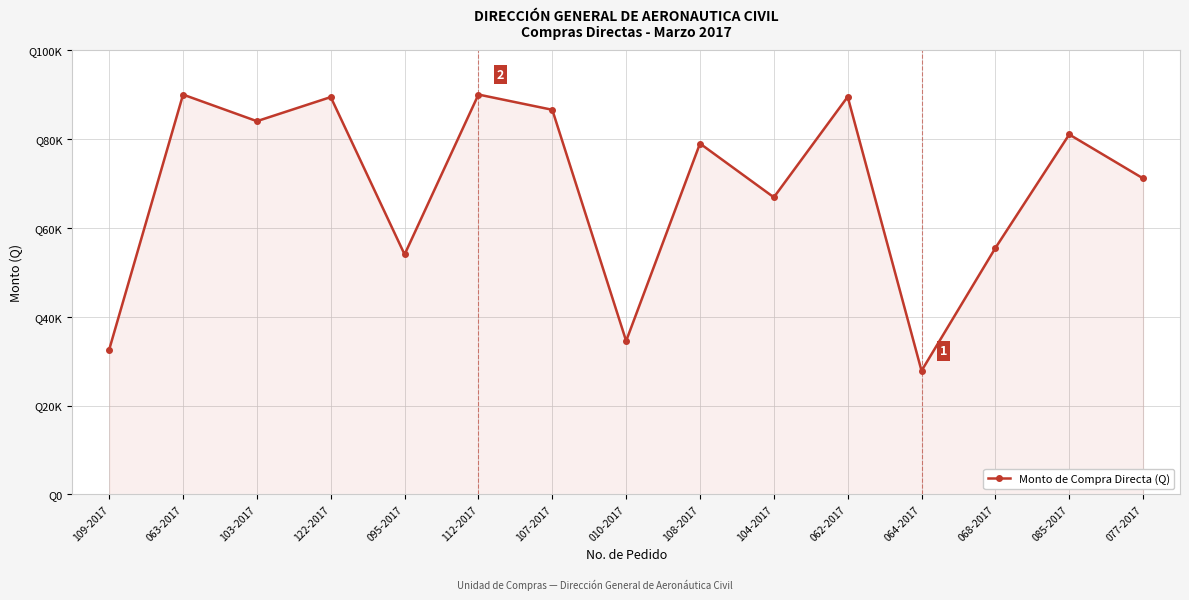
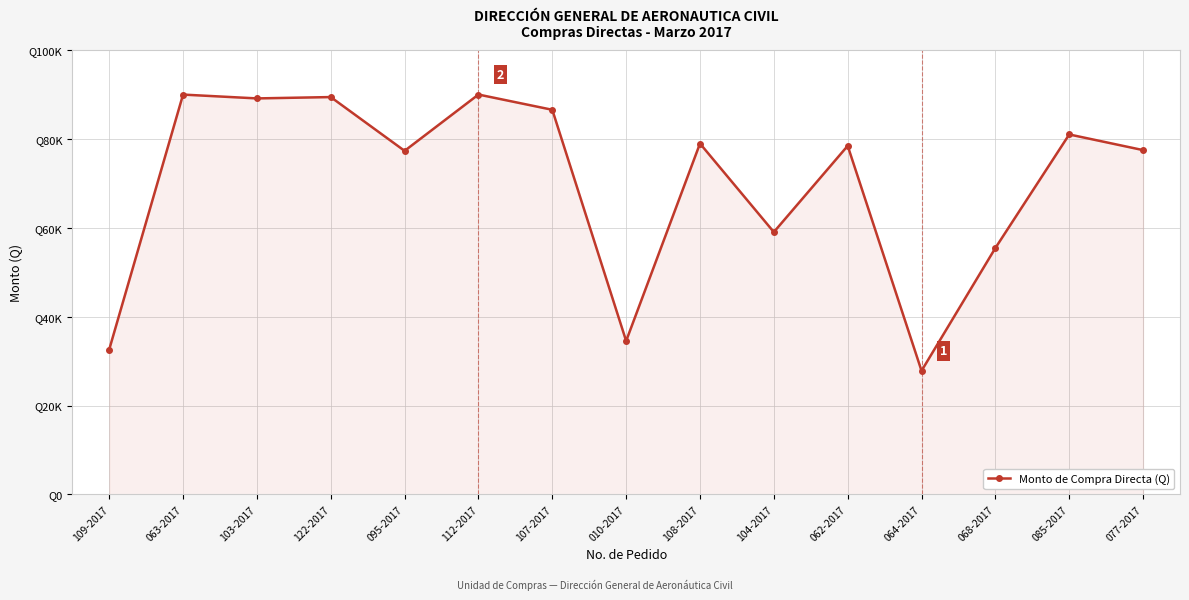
103-2017: Q84000 -> Q89000
095-2017: Q54000 -> Q77000
104-2017: Q67000 -> Q59000
062-2017: Q89000 -> Q78000
077-2017: Q71000 -> Q77000
